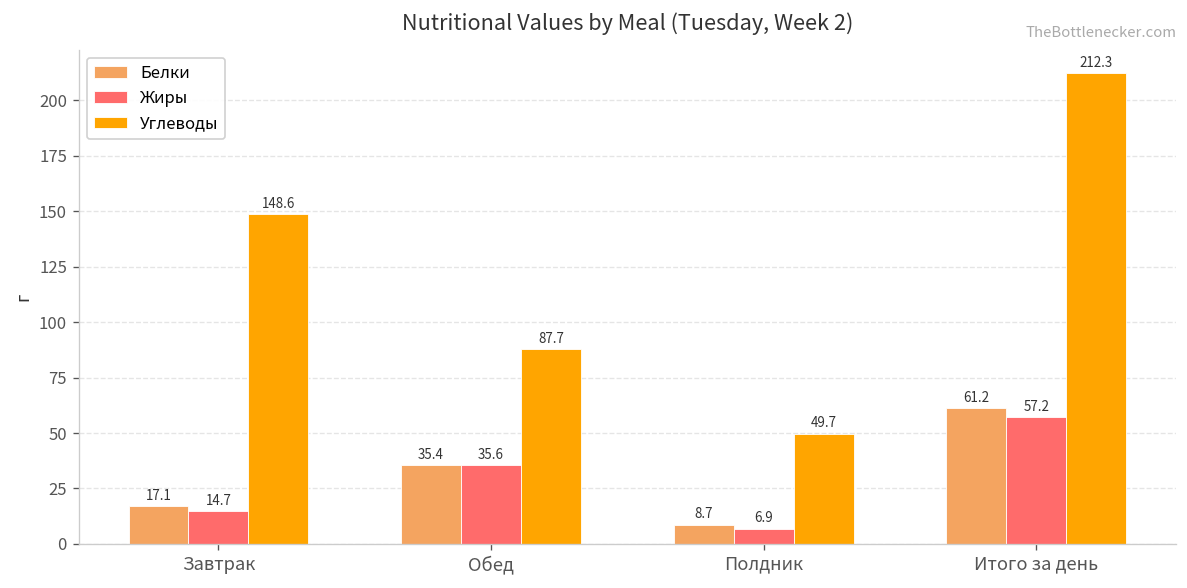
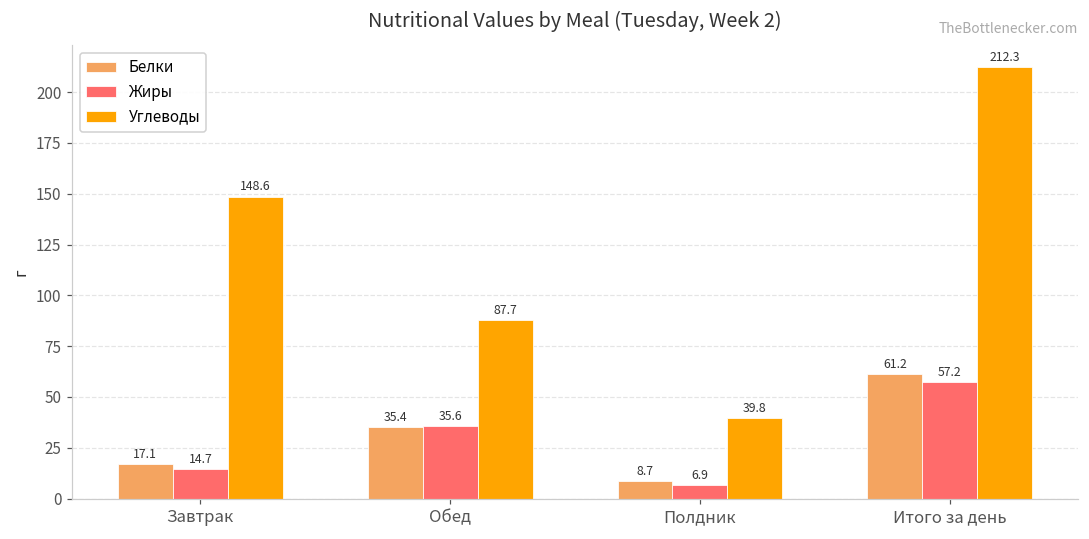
Углеводы, Полдник: 49.7 -> 39.8
